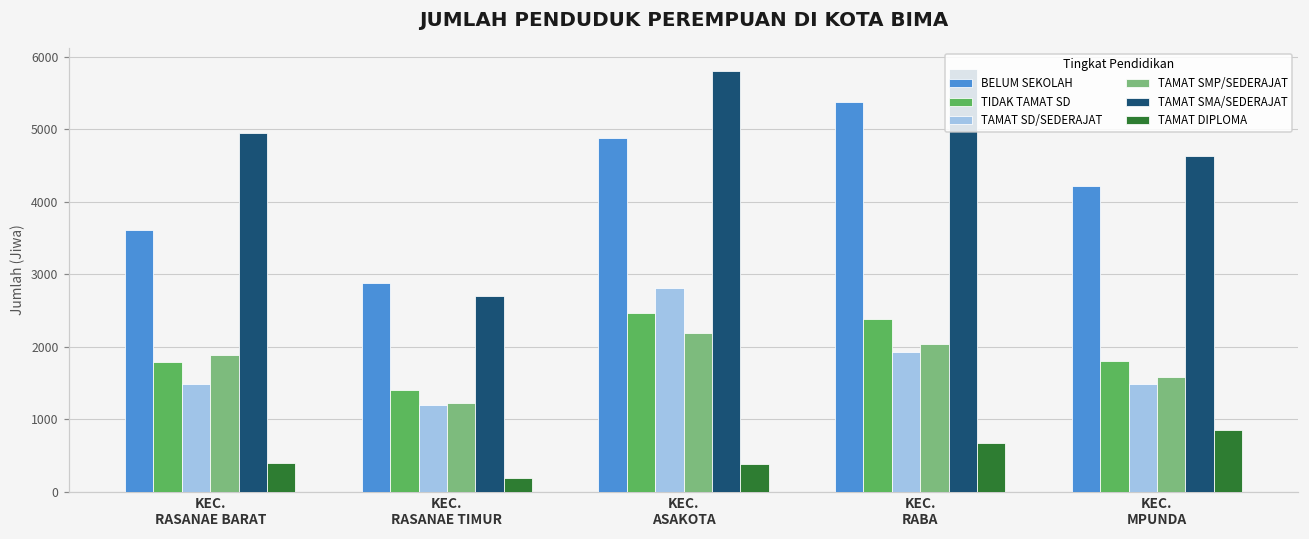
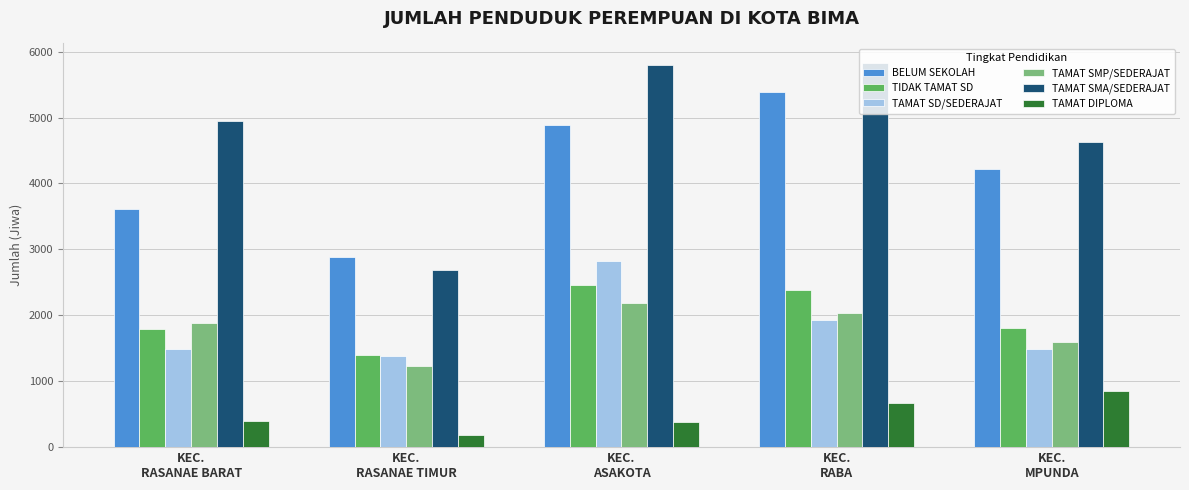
TAMAT SD/SEDERAJAT, KEC. RASANAE TIMUR: 1200 -> 1400
